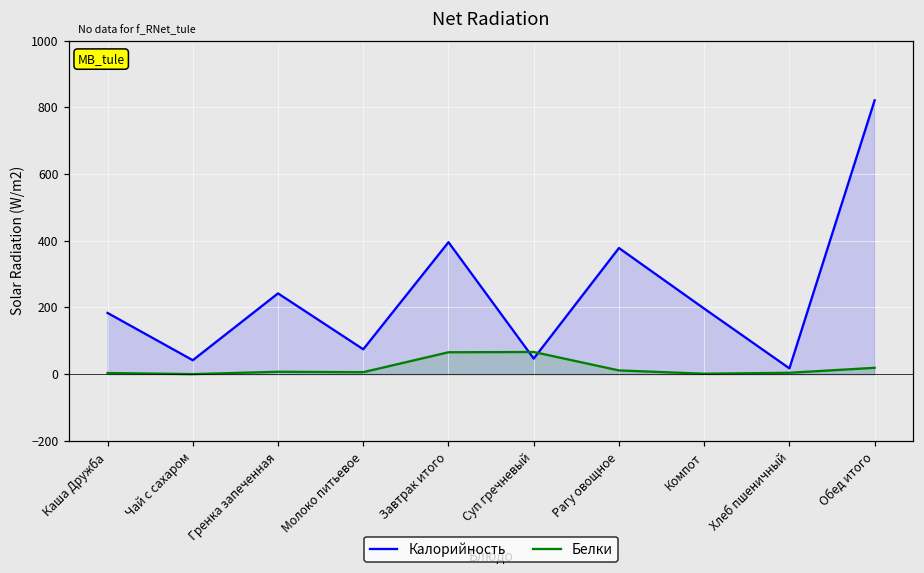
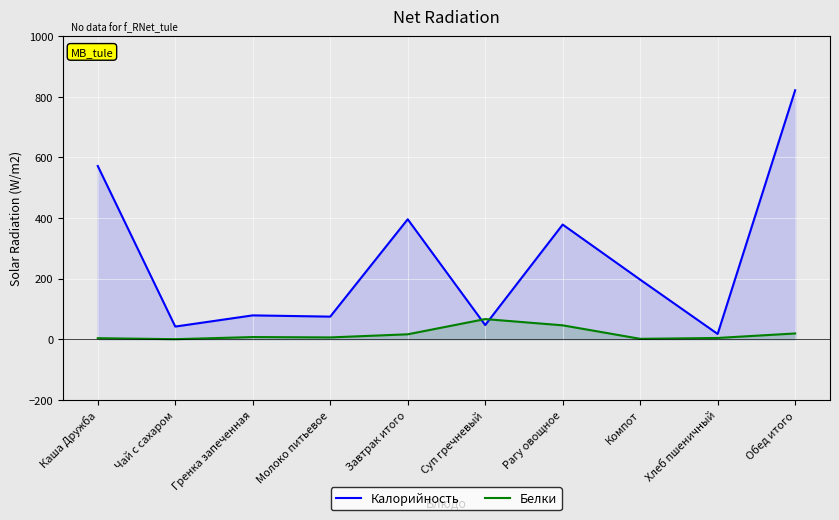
Калорийность, Каша Дружба: 180 -> 570
Калорийность, Гренка запеченная: 240 -> 80
Белки, Завтрак итого: 70 -> 20
Белки, Рагу овощное: 10 -> 50
